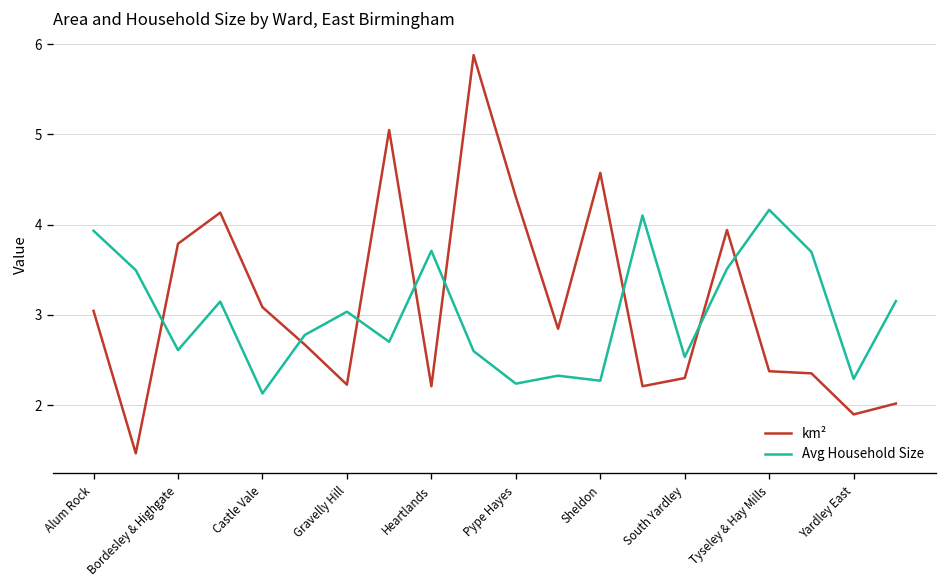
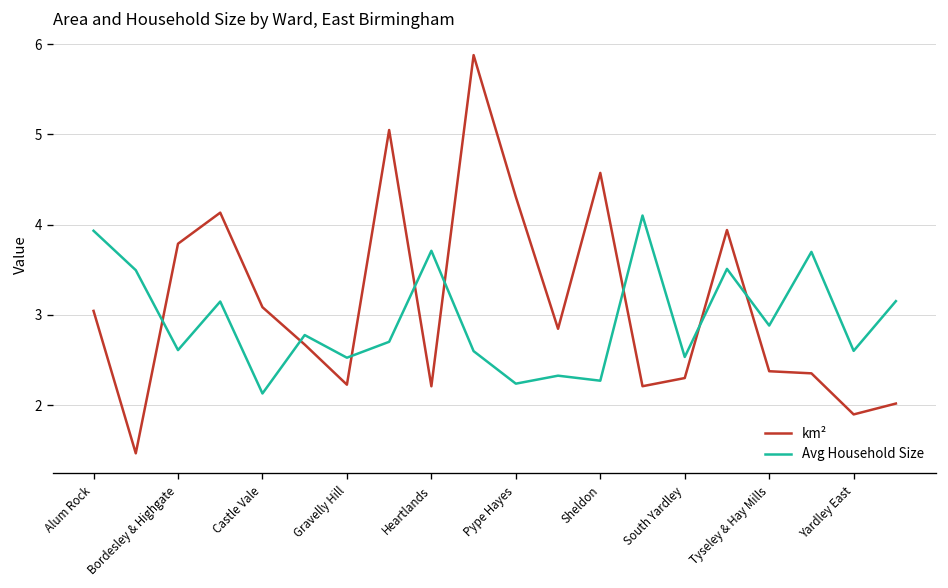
Avg Household Size, Gravelly Hill: 3.0 -> 2.5
Avg Household Size, Tyseley & Hay Mills: 4.2 -> 2.9
Avg Household Size, Yardley East: 2.3 -> 2.6
